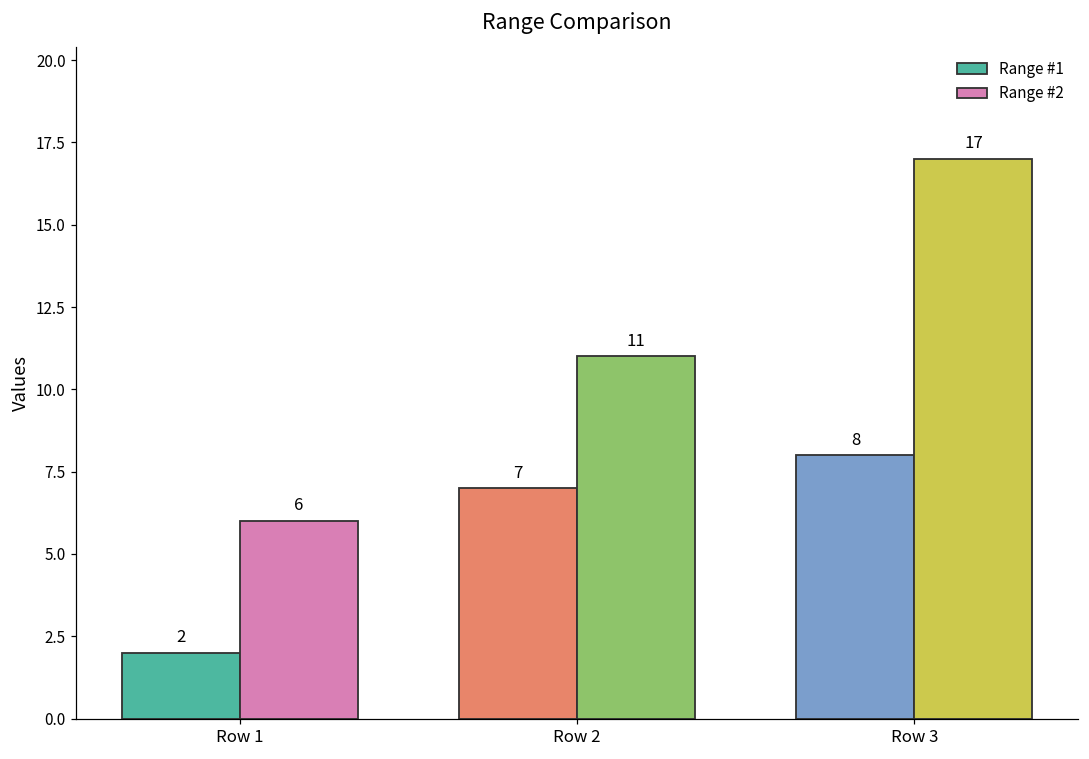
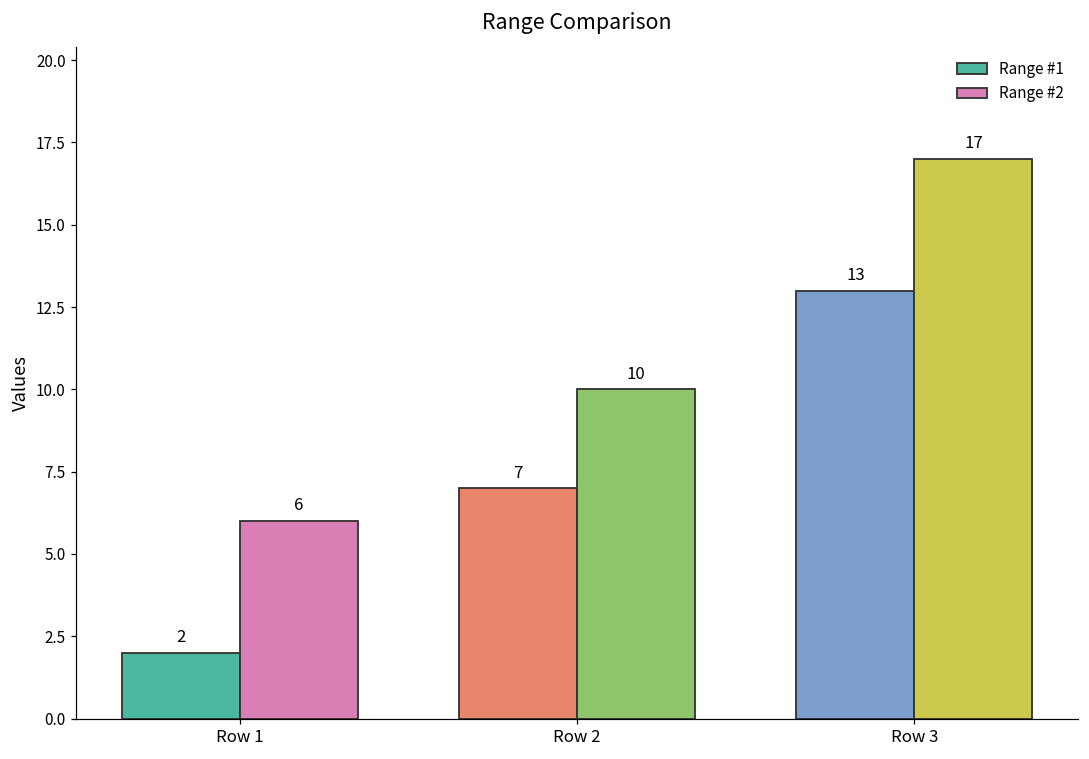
Range #2, Row 2: 11 -> 10
Range #1, Row 3: 8 -> 13
